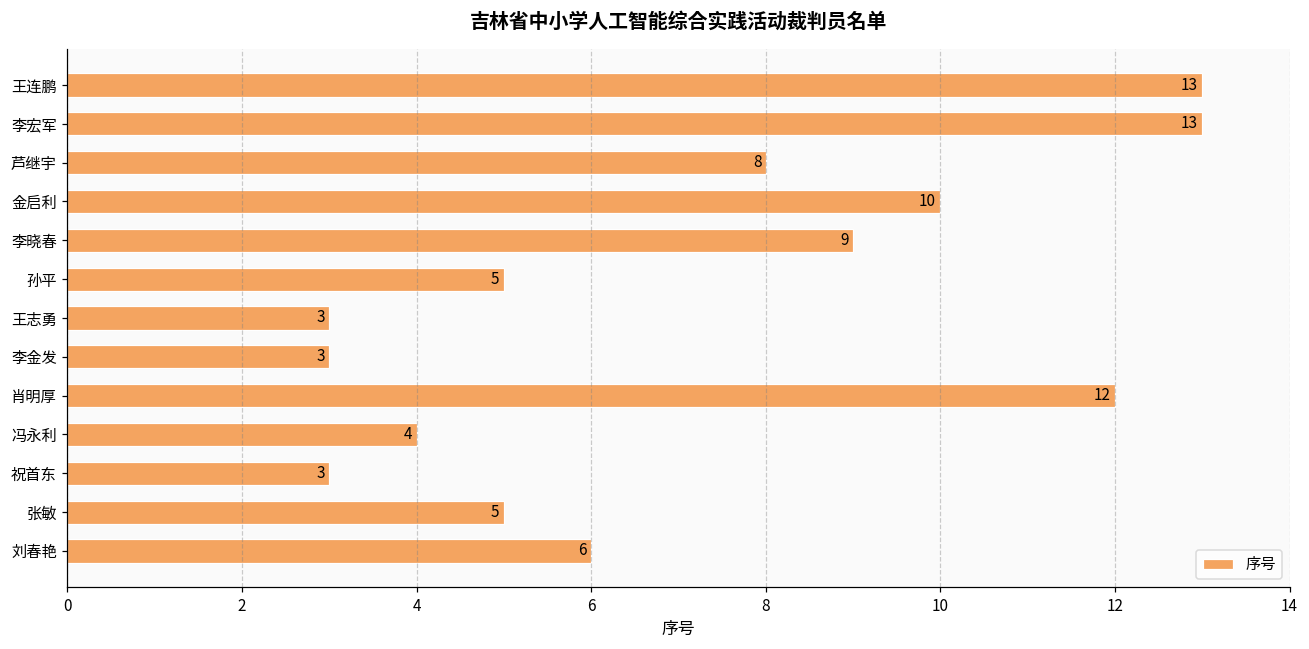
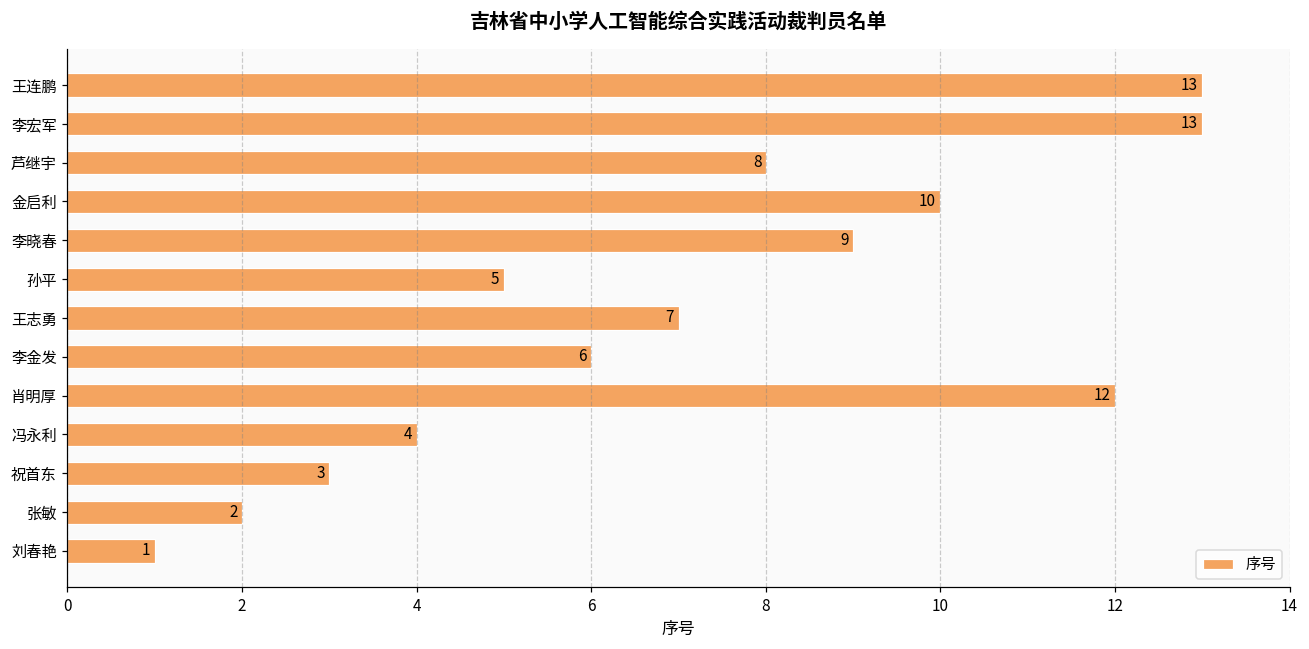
王志勇: 3 -> 7
李金发: 3 -> 6
张敏: 5 -> 2
刘春艳: 6 -> 1
